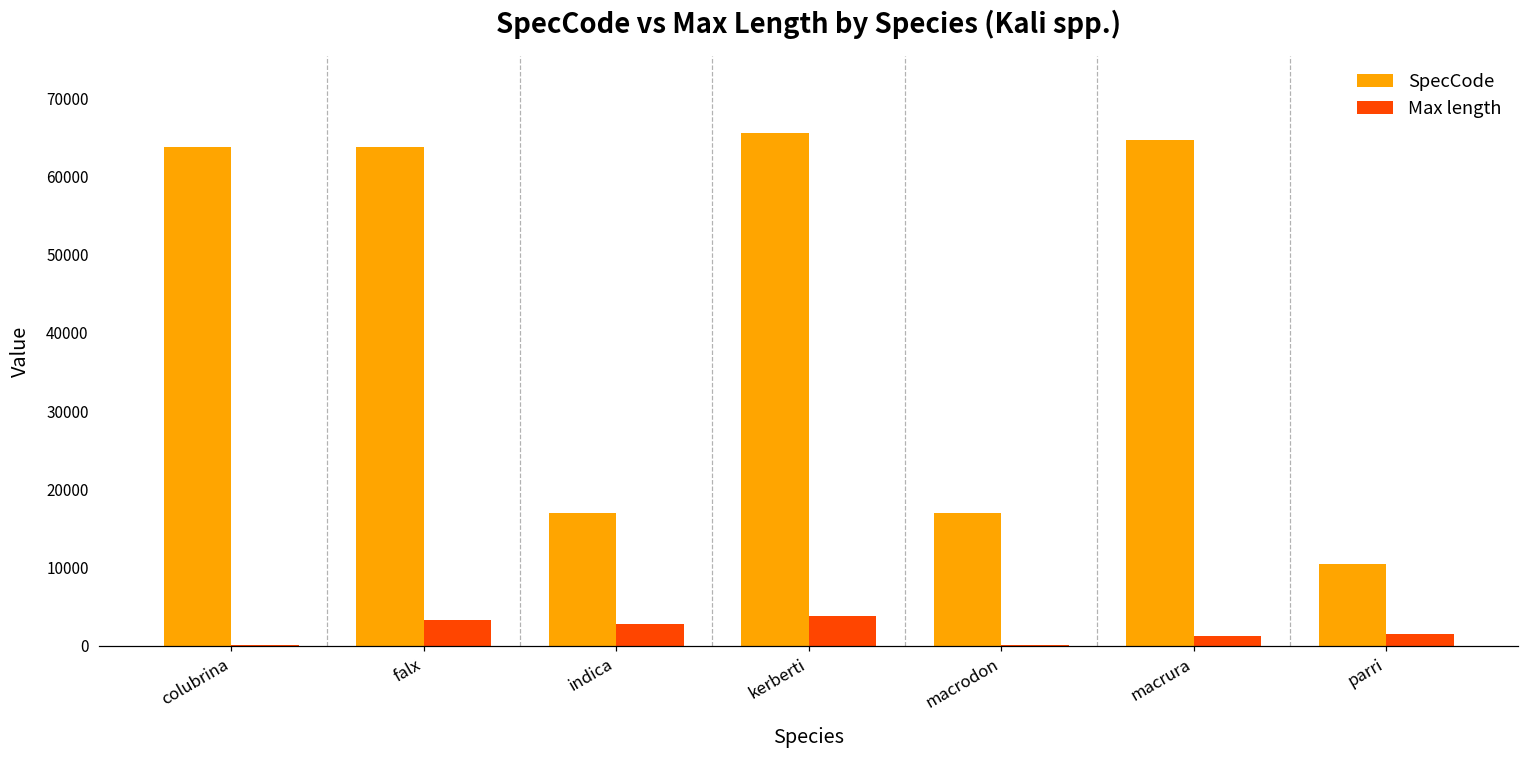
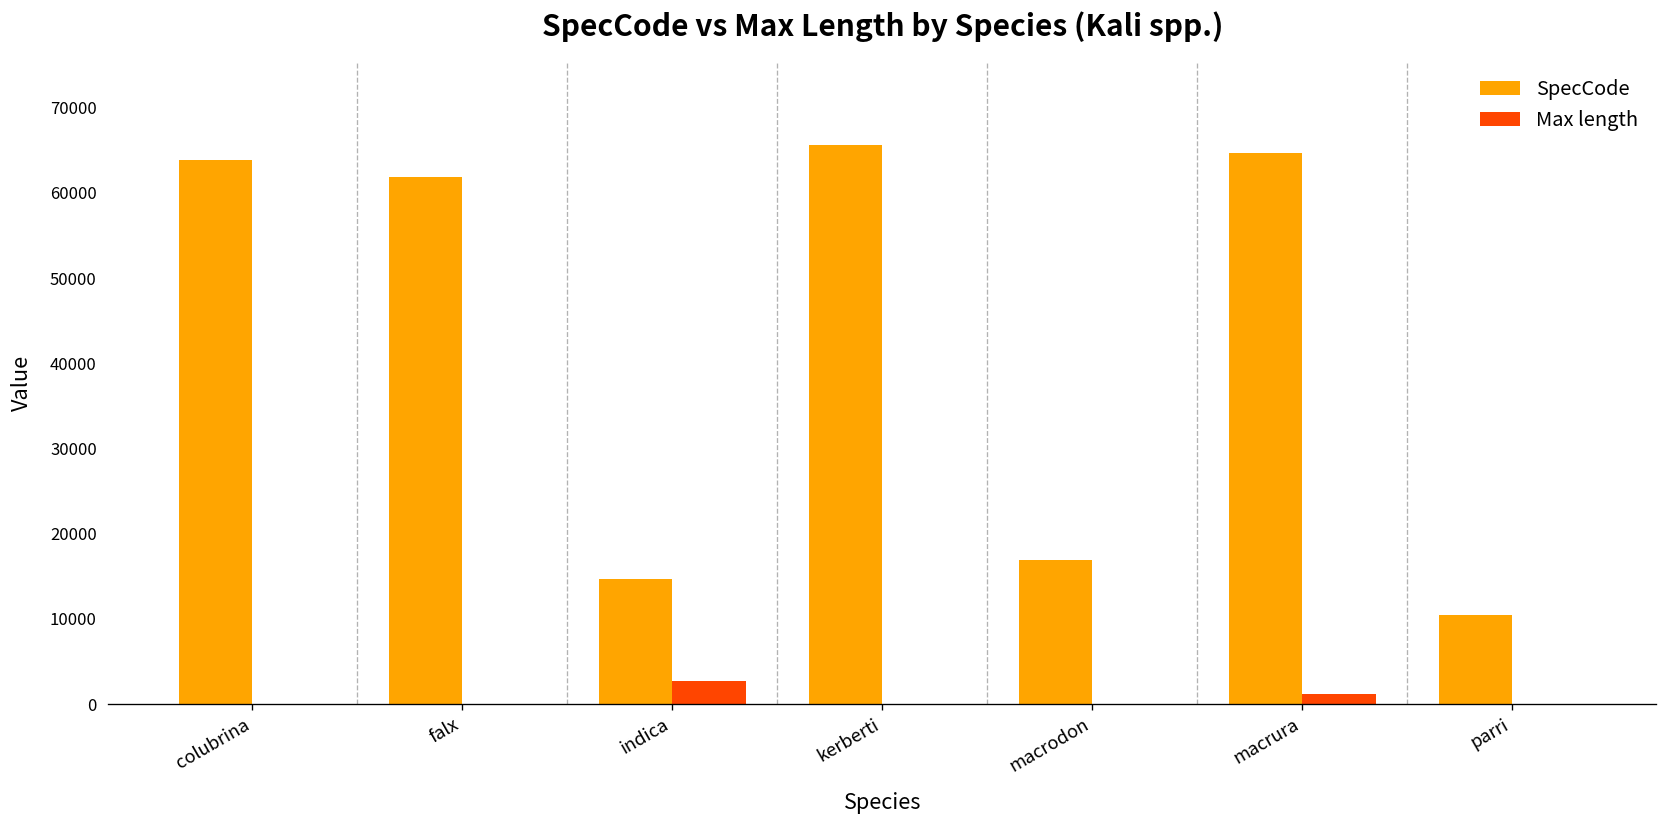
SpecCode, falx: 64000 -> 62000
Max length, falx: 3000 -> 0
SpecCode, indica: 17000 -> 15000
Max length, kerberti: 4000 -> 0
Max length, parri: 1000 -> 0
